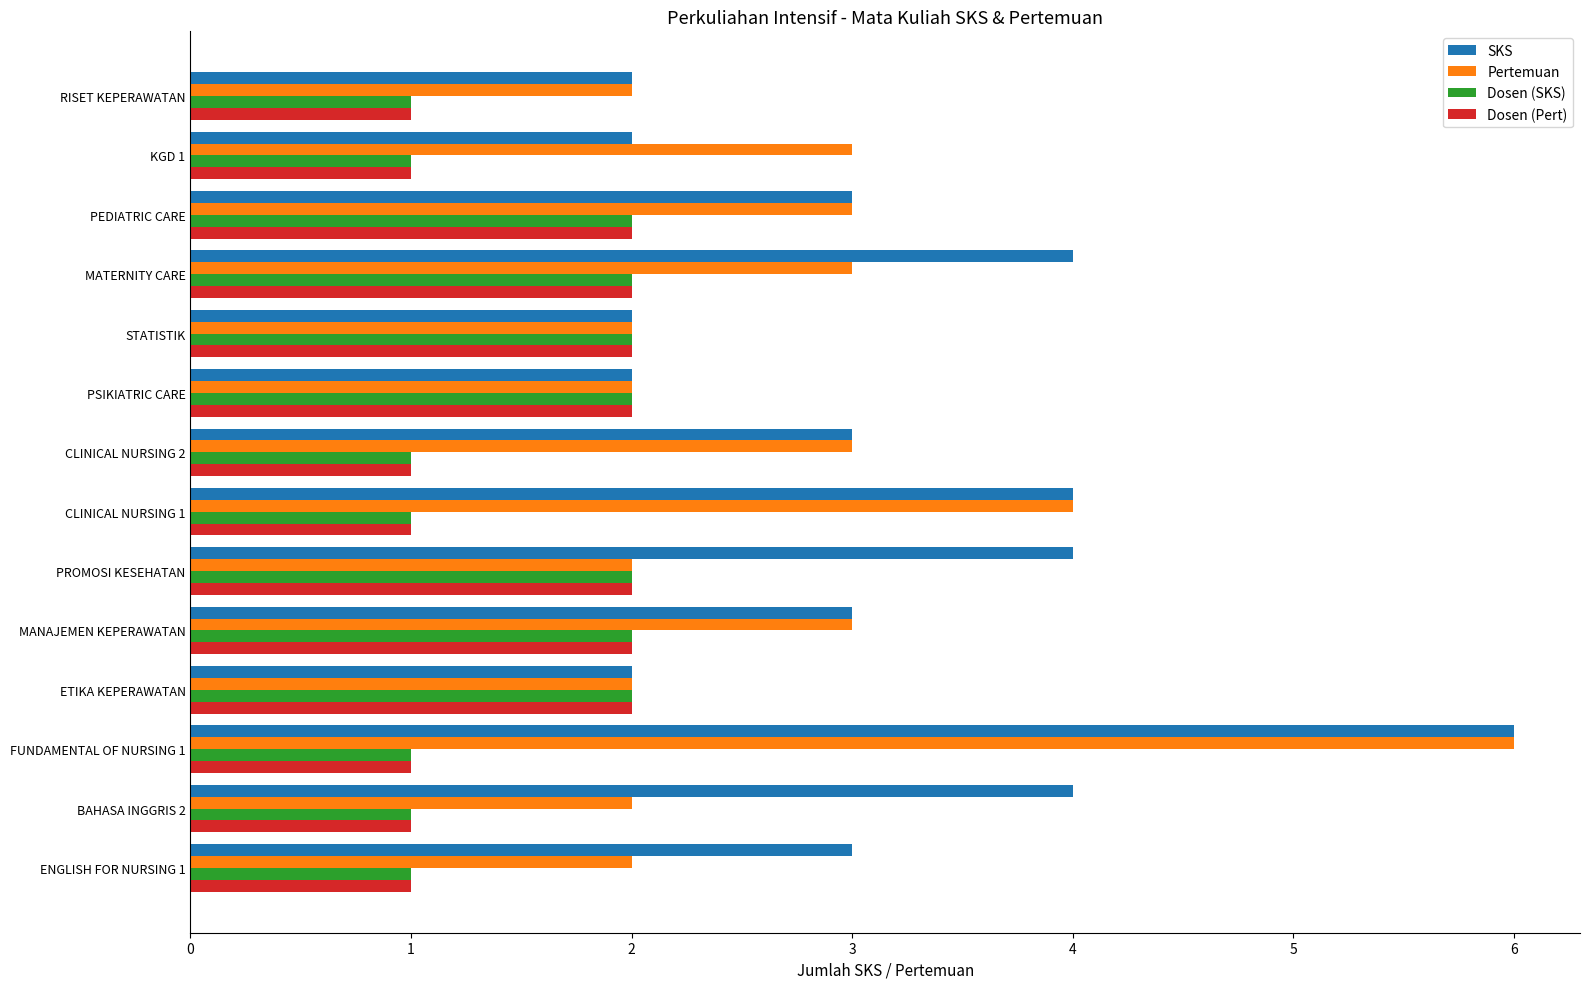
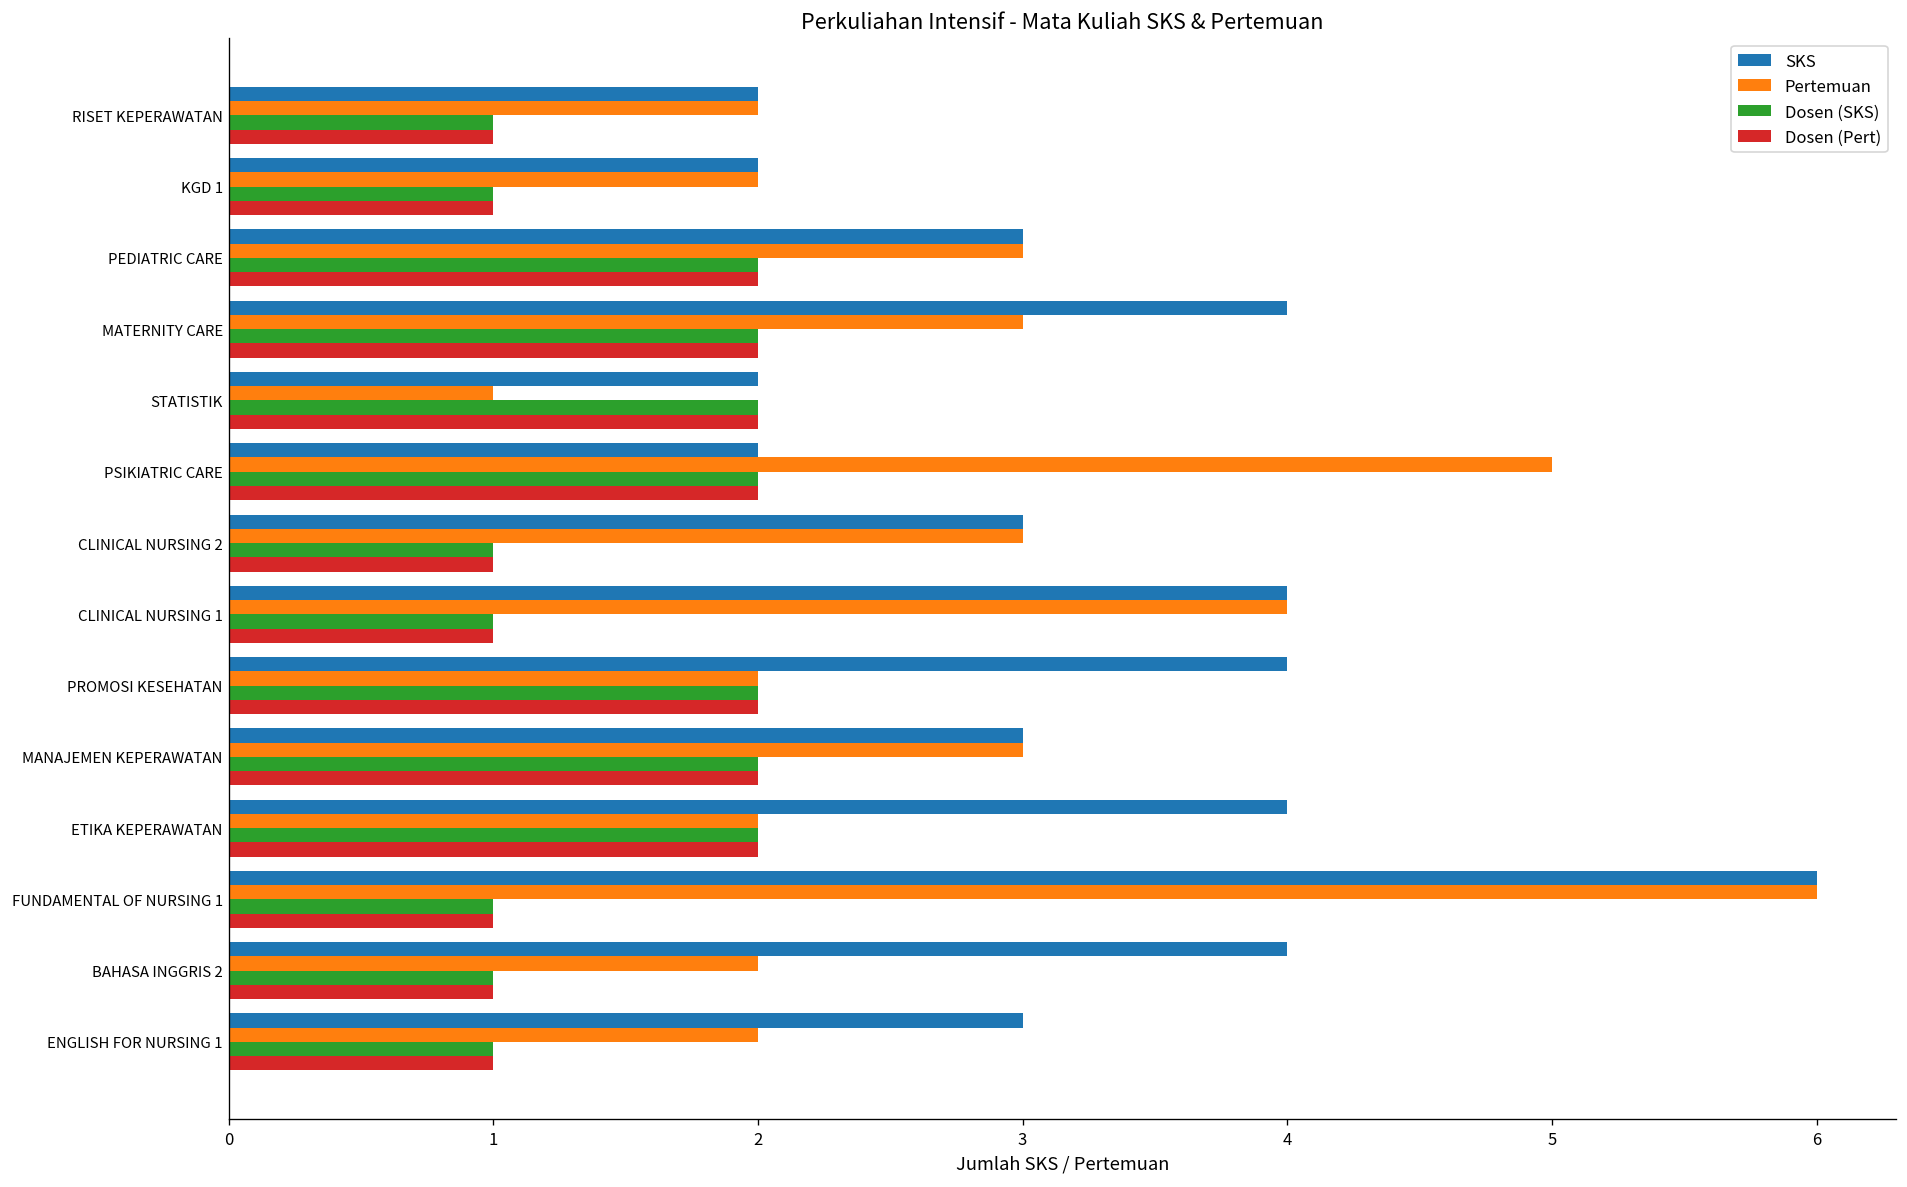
Pertemuan, KGD 1: 3 -> 2
Pertemuan, STATISTIK: 2 -> 1
Pertemuan, PSIKIATRIC CARE: 2 -> 5
SKS, ETIKA KEPERAWATAN: 2 -> 4
